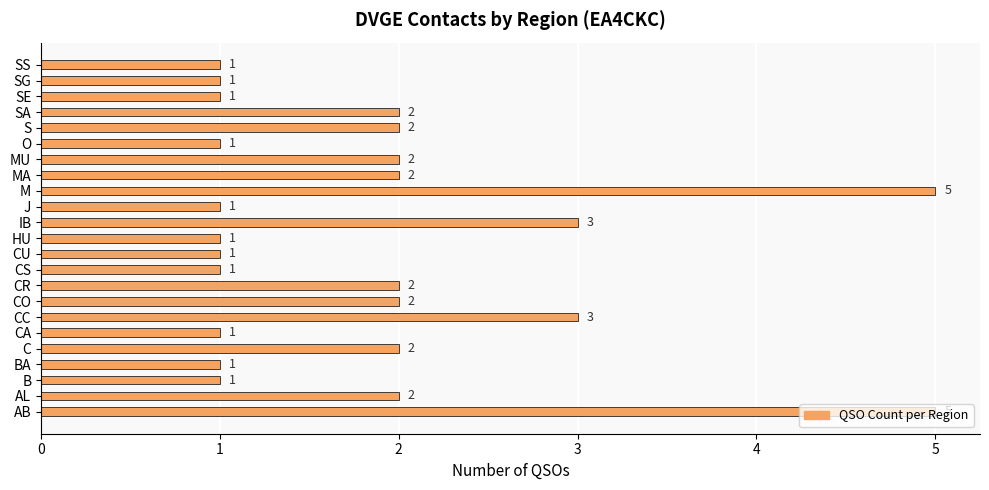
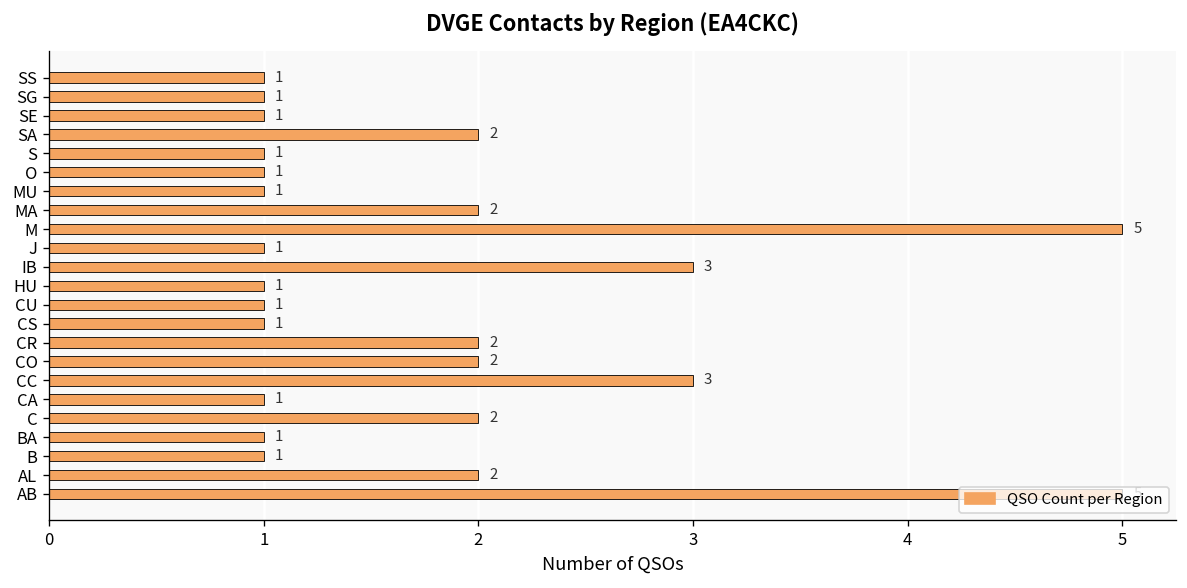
S: 2 -> 1
MU: 2 -> 1
